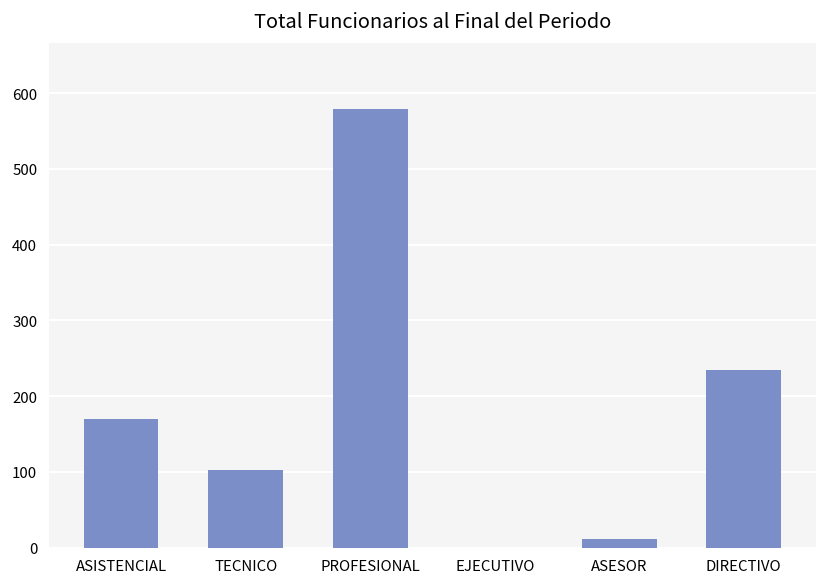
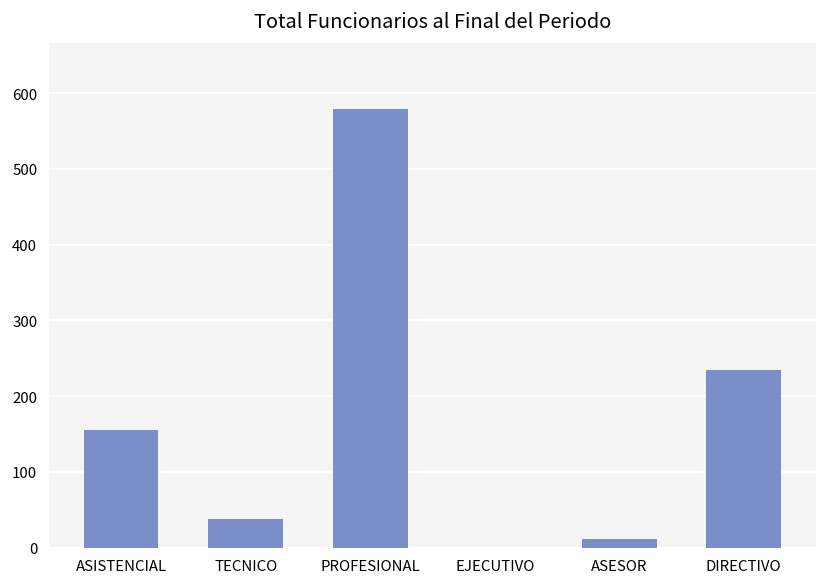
ASISTENCIAL: 170 -> 160
TECNICO: 100 -> 40
